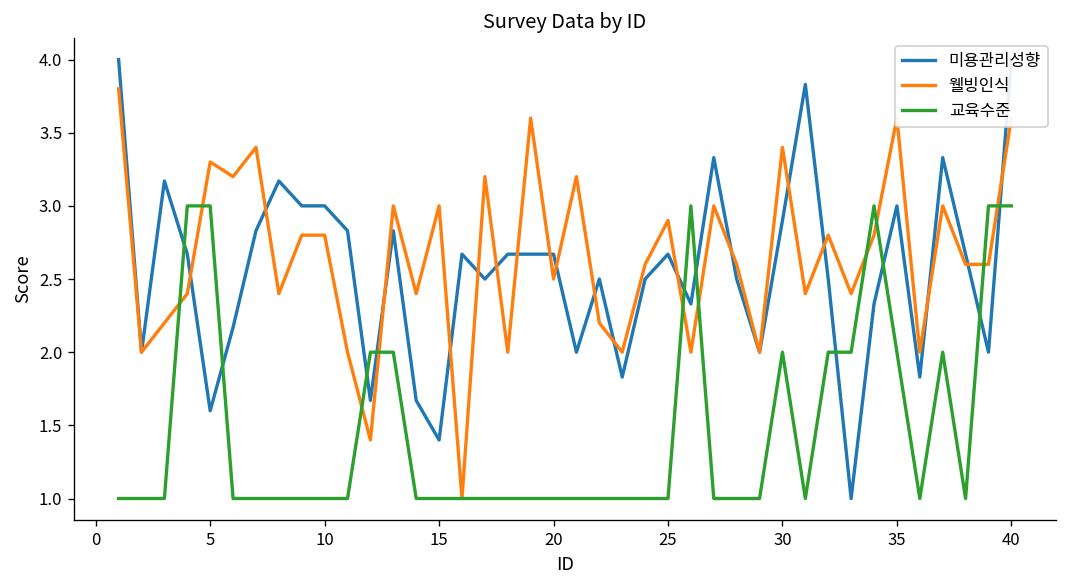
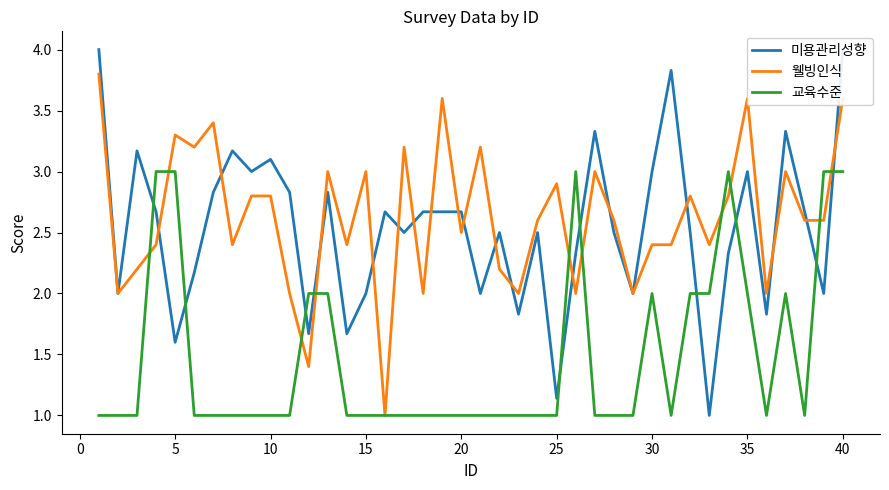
미용관리성향, 10: 3.0 -> 3.1
미용관리성향, 15: 1.4 -> 2.0
미용관리성향, 25: 2.67 -> 1.14
미용관리성향, 30: 2.9 -> 3.0
웰빙인식, 30: 3.4 -> 2.4
